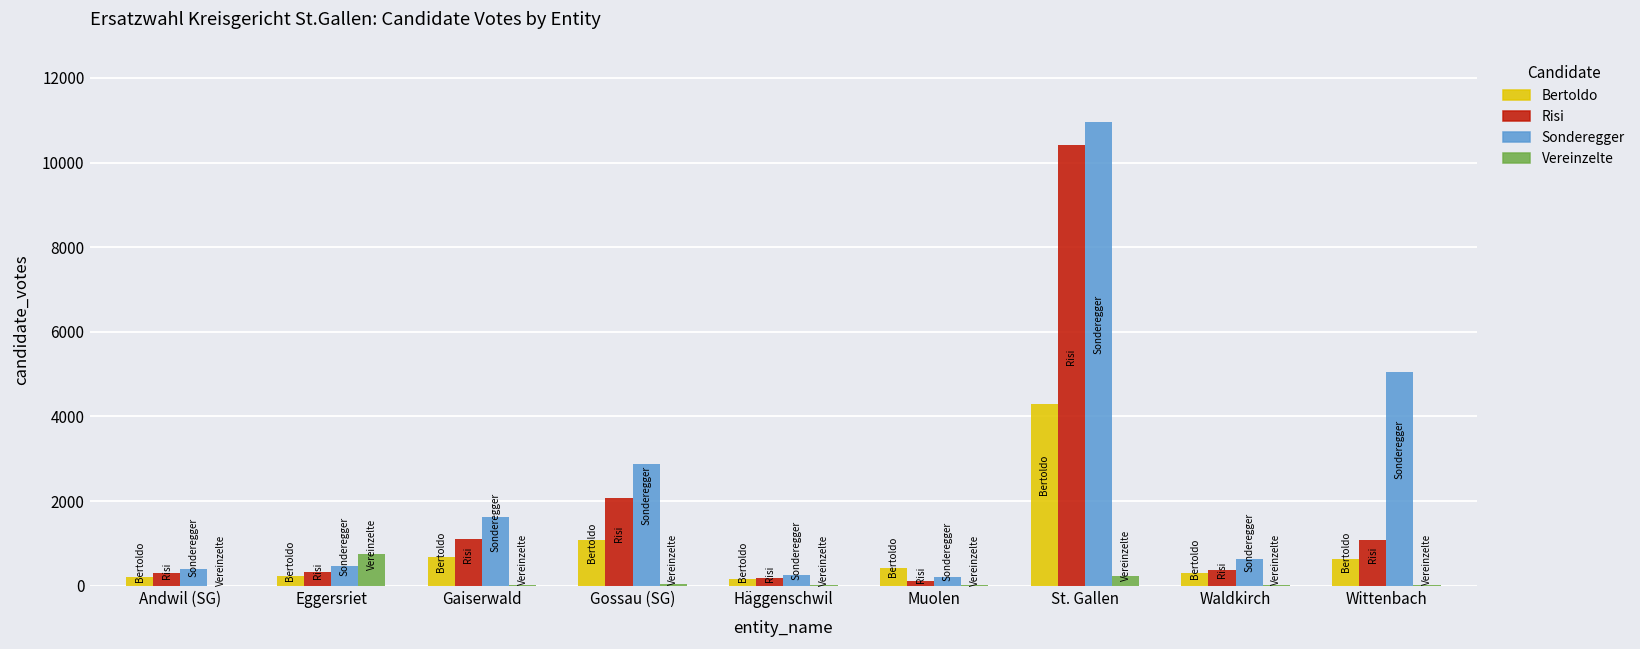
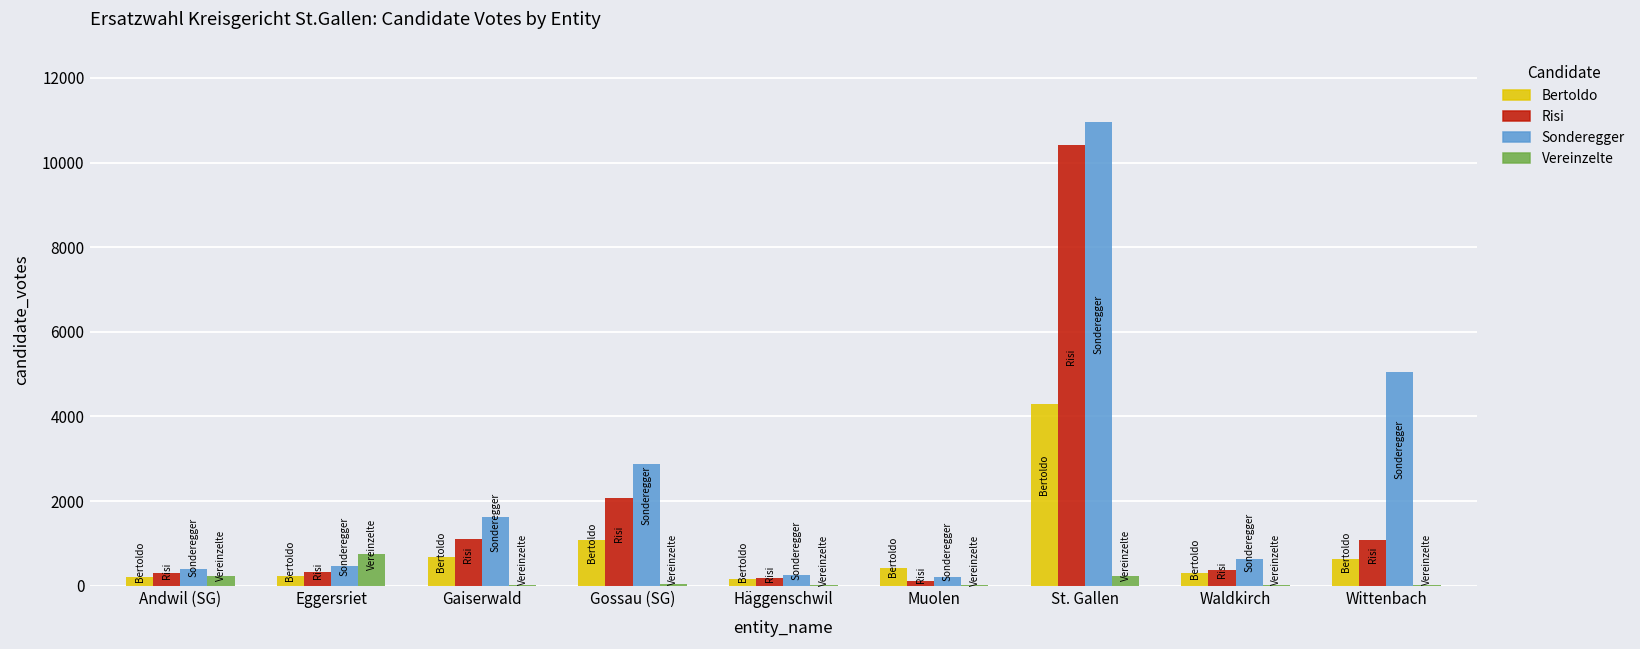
Vereinzelte, Andwil (SG): 0 -> 200
